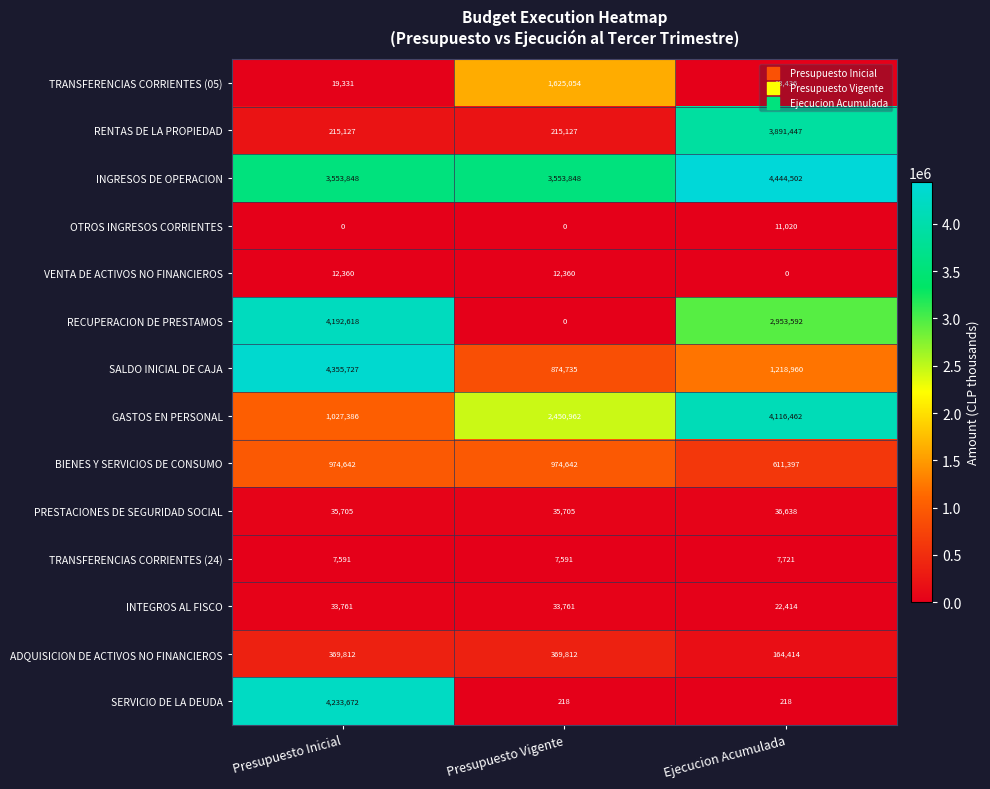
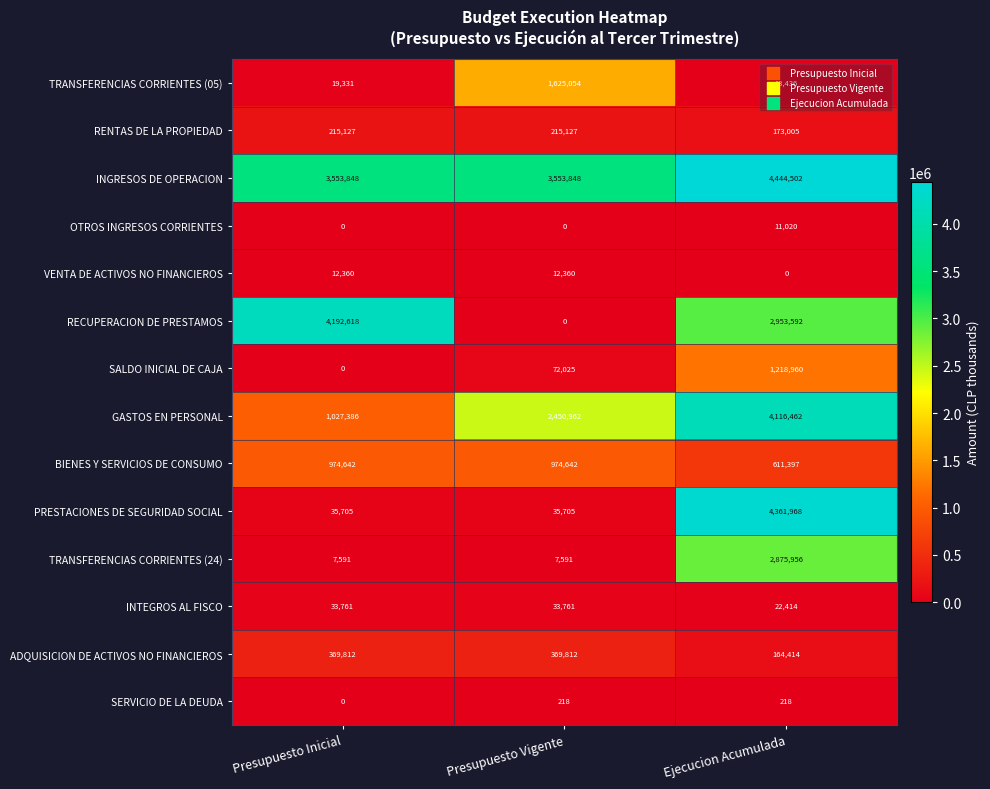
RENTAS DE LA PROPIEDAD, Ejecucion Acumulada: 3,891,447 -> 173,005
SALDO INICIAL DE CAJA, Presupuesto Inicial: 4,355,727 -> 0
SALDO INICIAL DE CAJA, Presupuesto Vigente: 874,735 -> 72,025
PRESTACIONES DE SEGURIDAD SOCIAL, Ejecucion Acumulada: 36,638 -> 4,361,968
TRANSFERENCIAS CORRIENTES (24), Ejecucion Acumulada: 7,721 -> 2,875,956
SERVICIO DE LA DEUDA, Presupuesto Inicial: 4,233,672 -> 0
